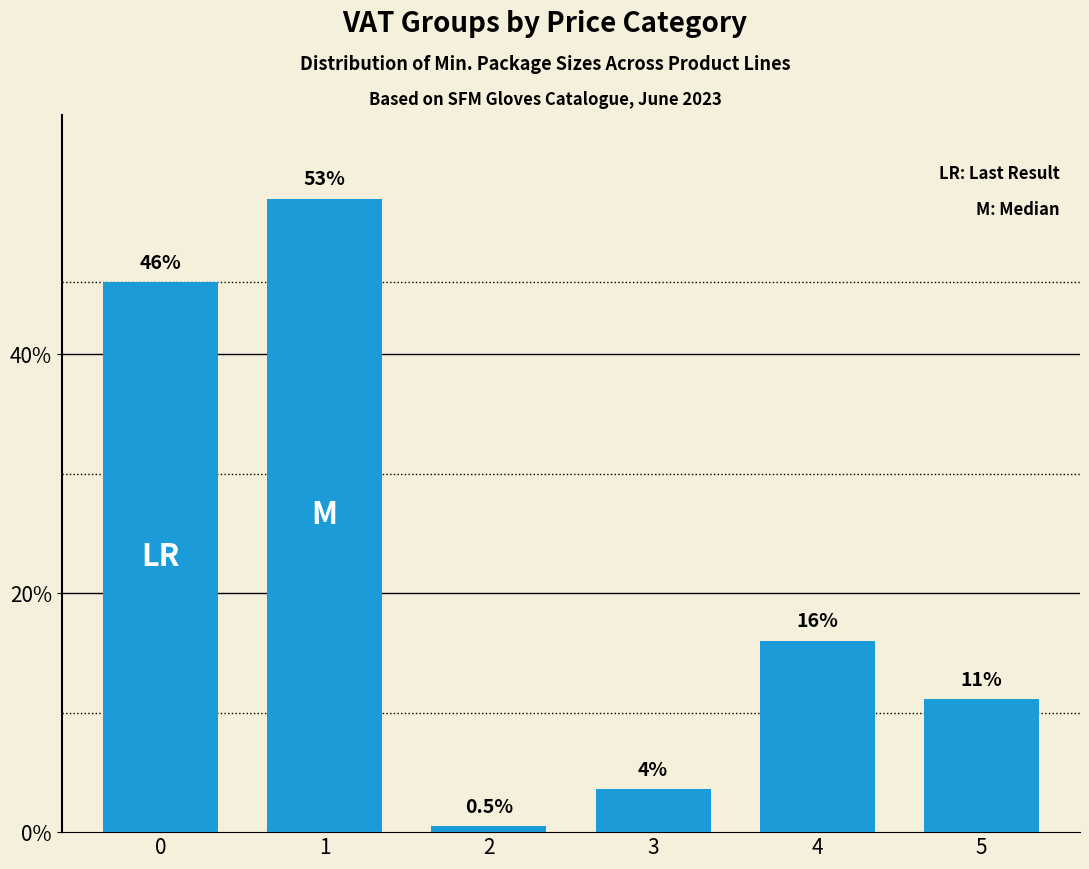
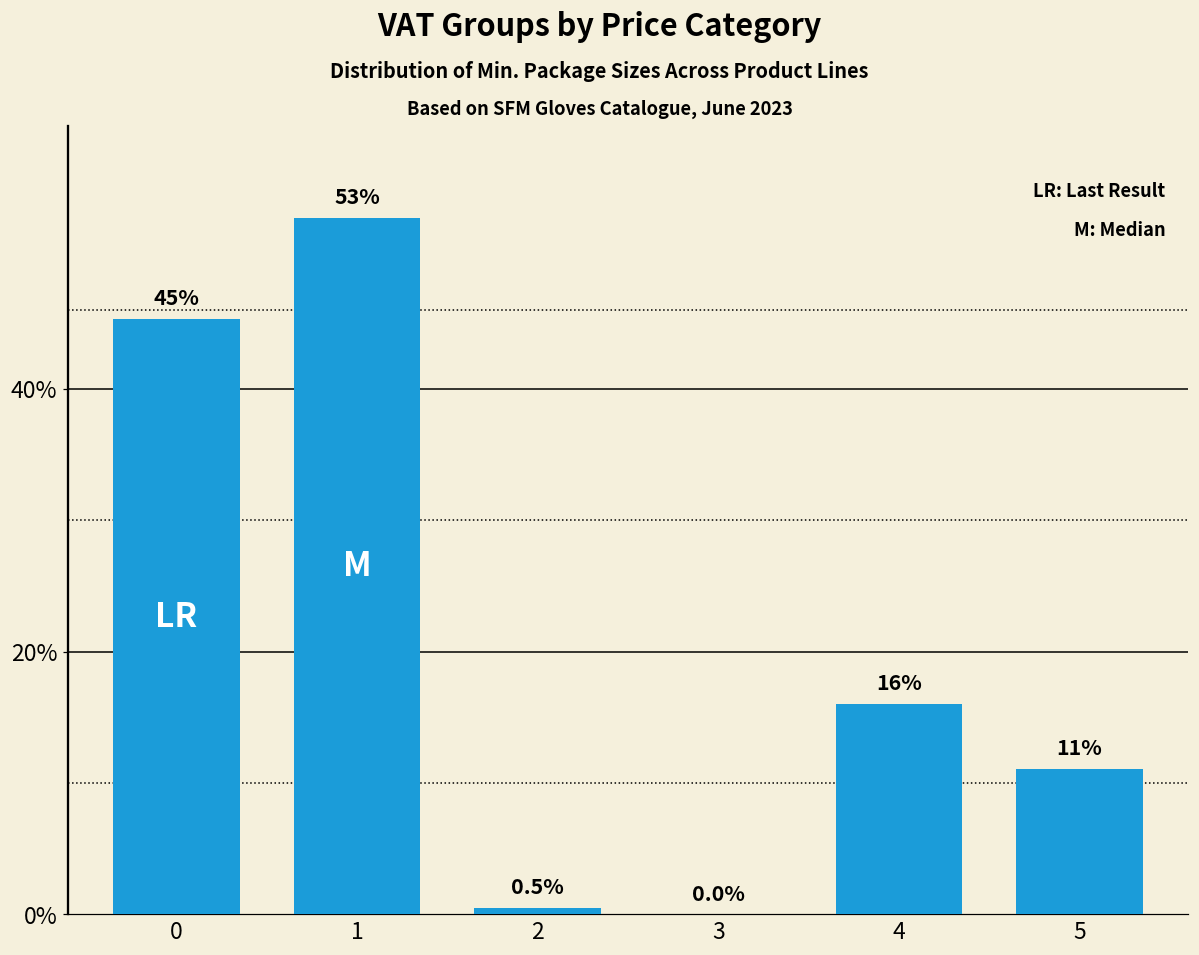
0: 46% -> 45%
3: 4% -> 0.0%
